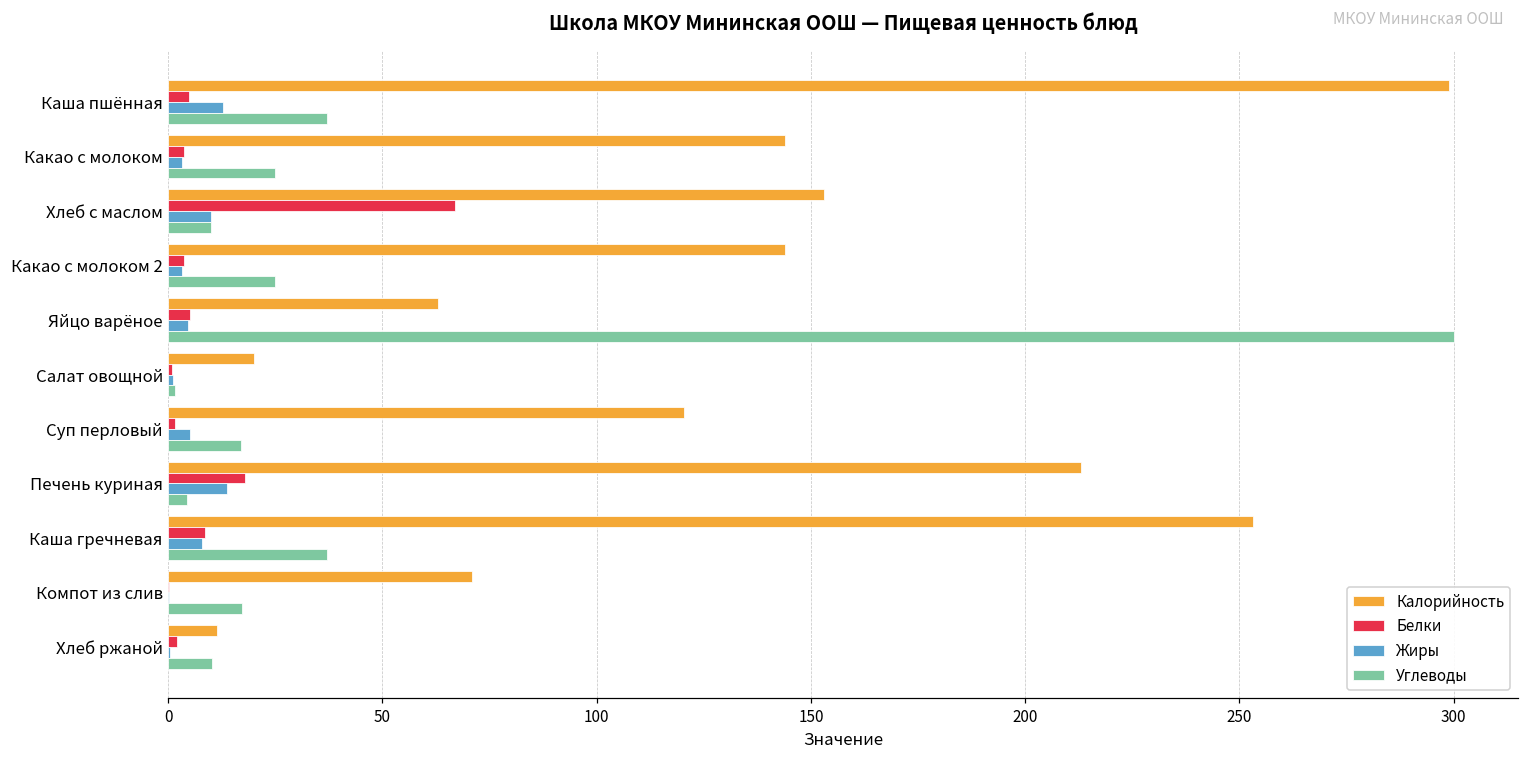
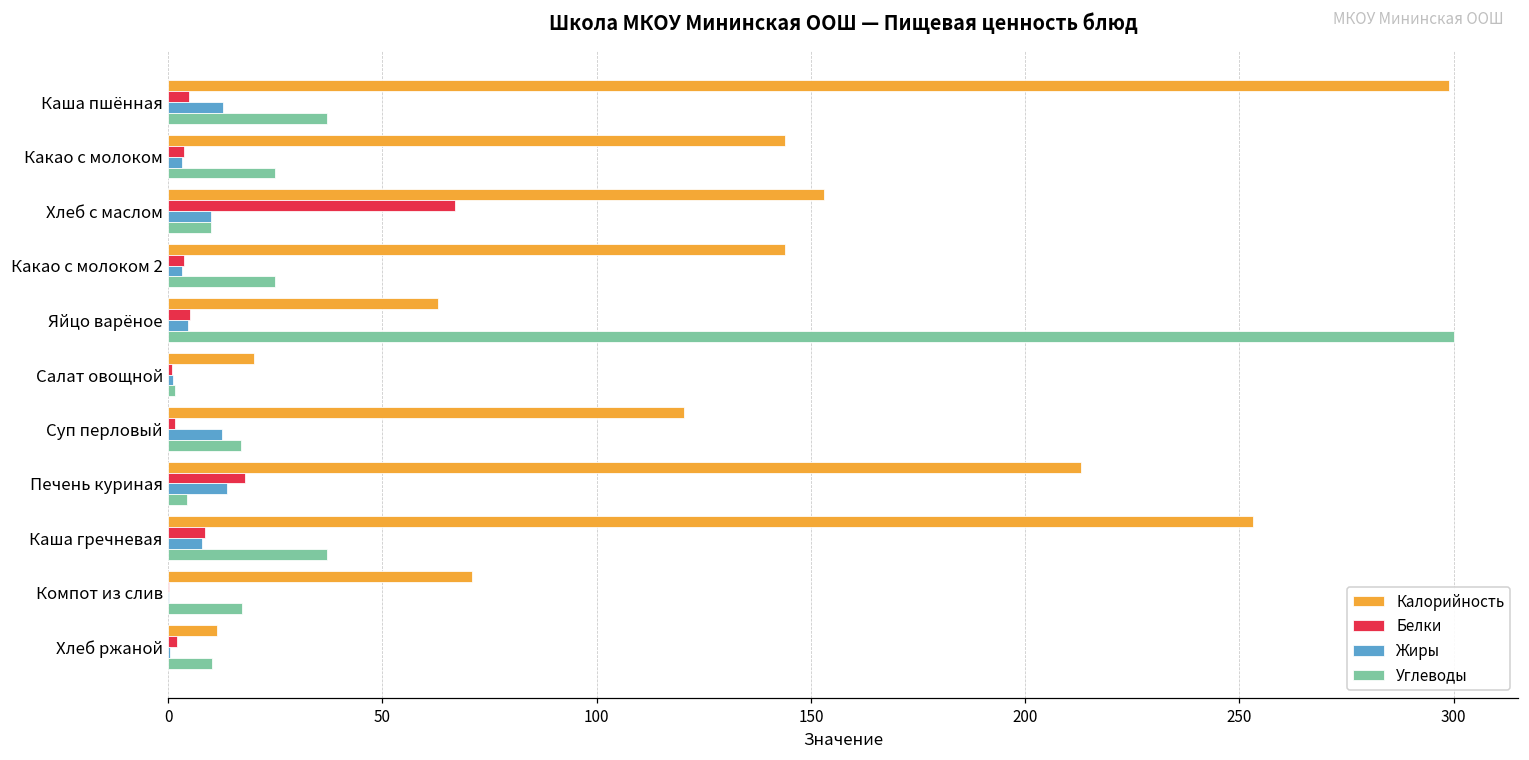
Жиры, Суп перловый: 5 -> 12
